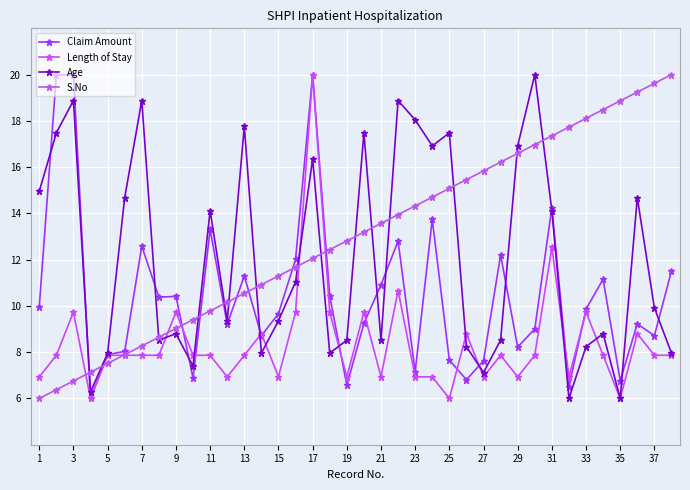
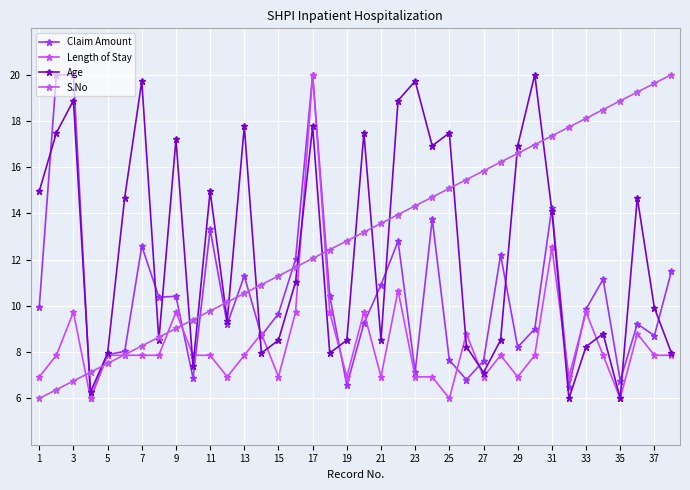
Age, 7: 18.9 -> 19.7
Age, 9: 8.8 -> 17.2
Age, 11: 14.1 -> 15.0
Age, 15: 9.4 -> 8.5
Age, 17: 16.4 -> 17.8
Age, 23: 18.0 -> 19.7
